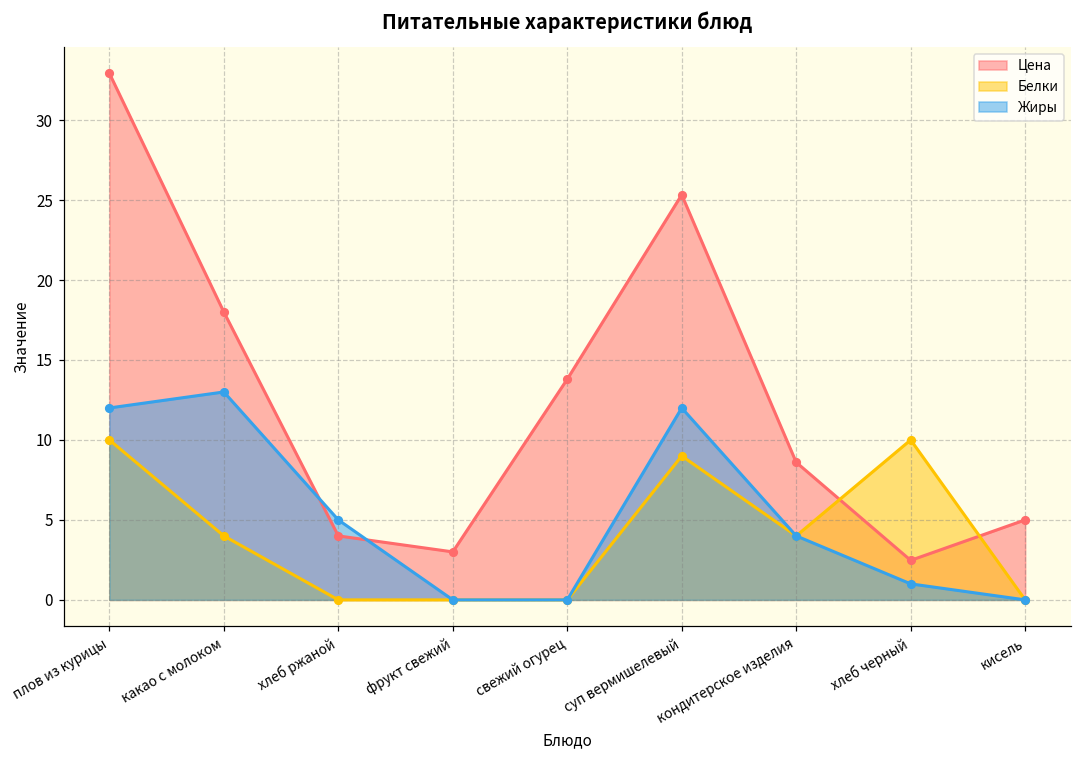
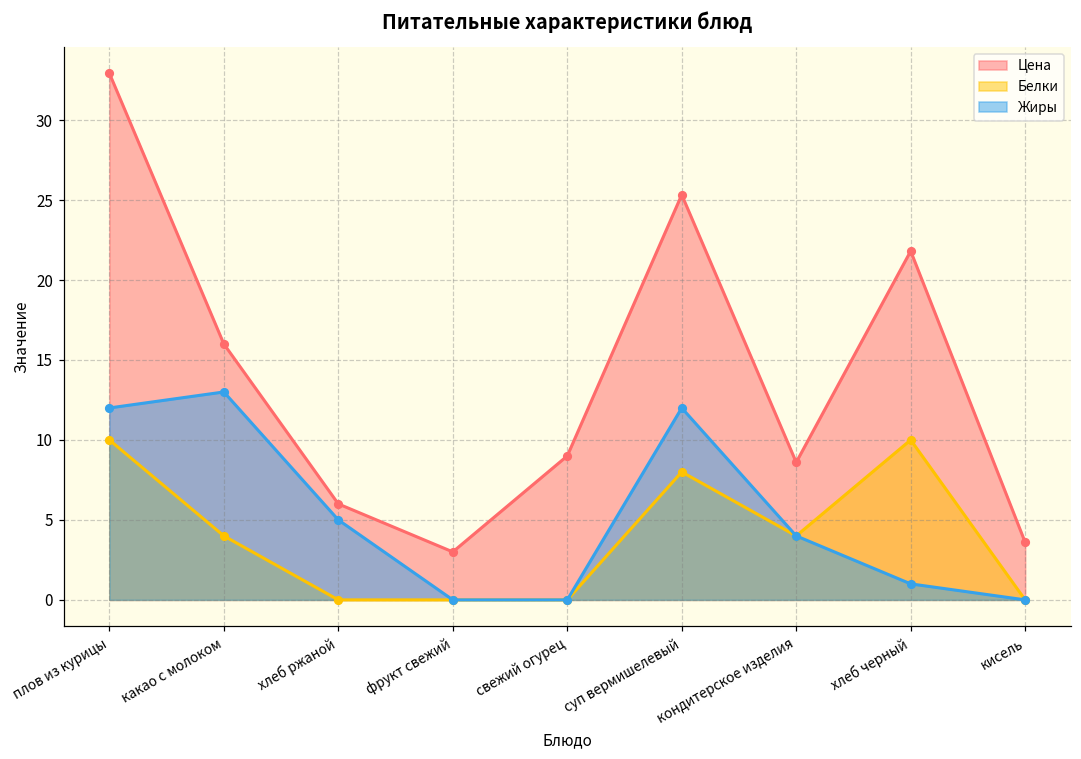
Цена, какао с молоком: 18 -> 16
Цена, хлеб ржаной: 4 -> 6
Цена, свежий огурец: 13.8 -> 9.0
Белки, суп вермишелевый: 9 -> 8
Цена, хлеб черный: 2.5 -> 21.8
Цена, кисель: 5.0 -> 3.6
